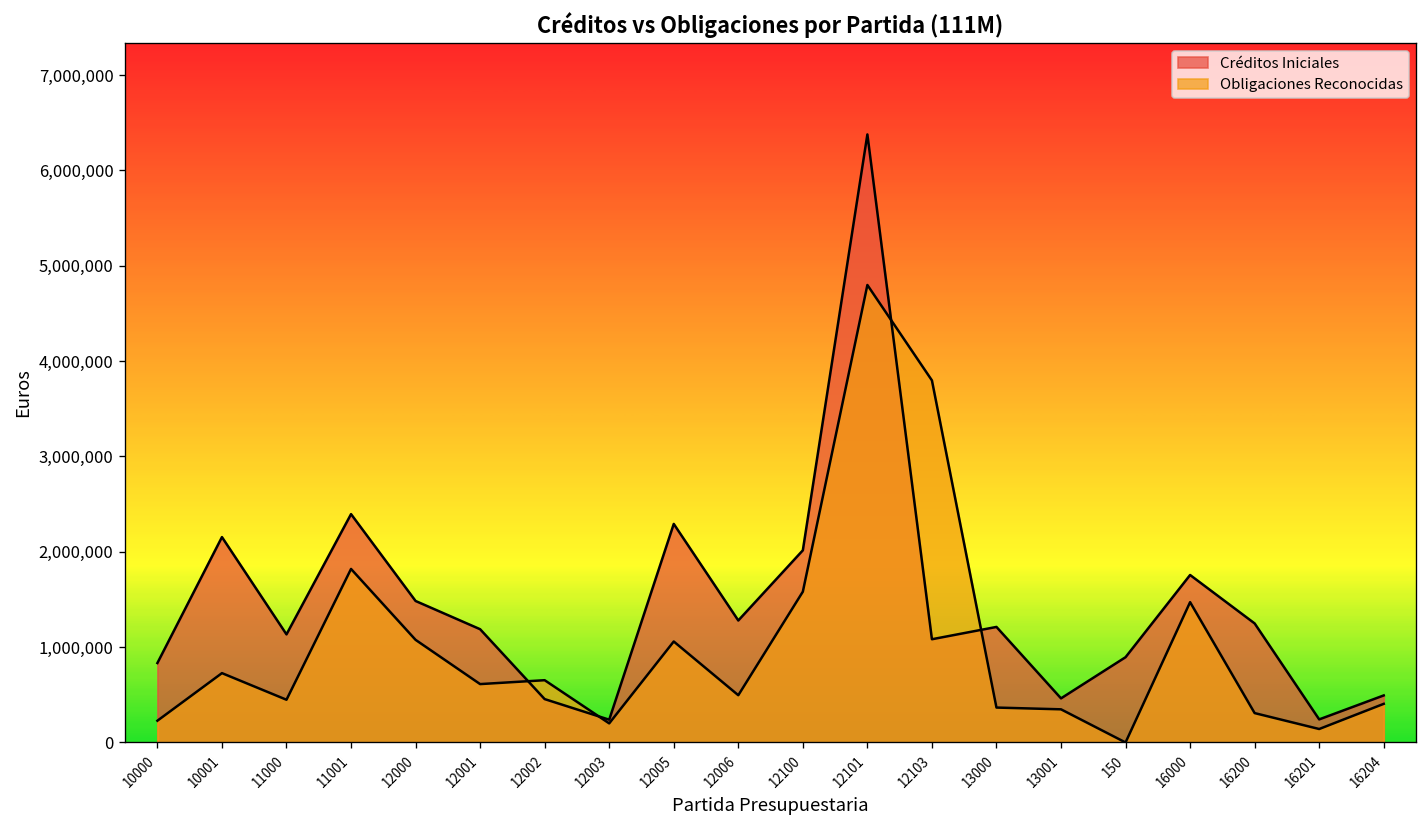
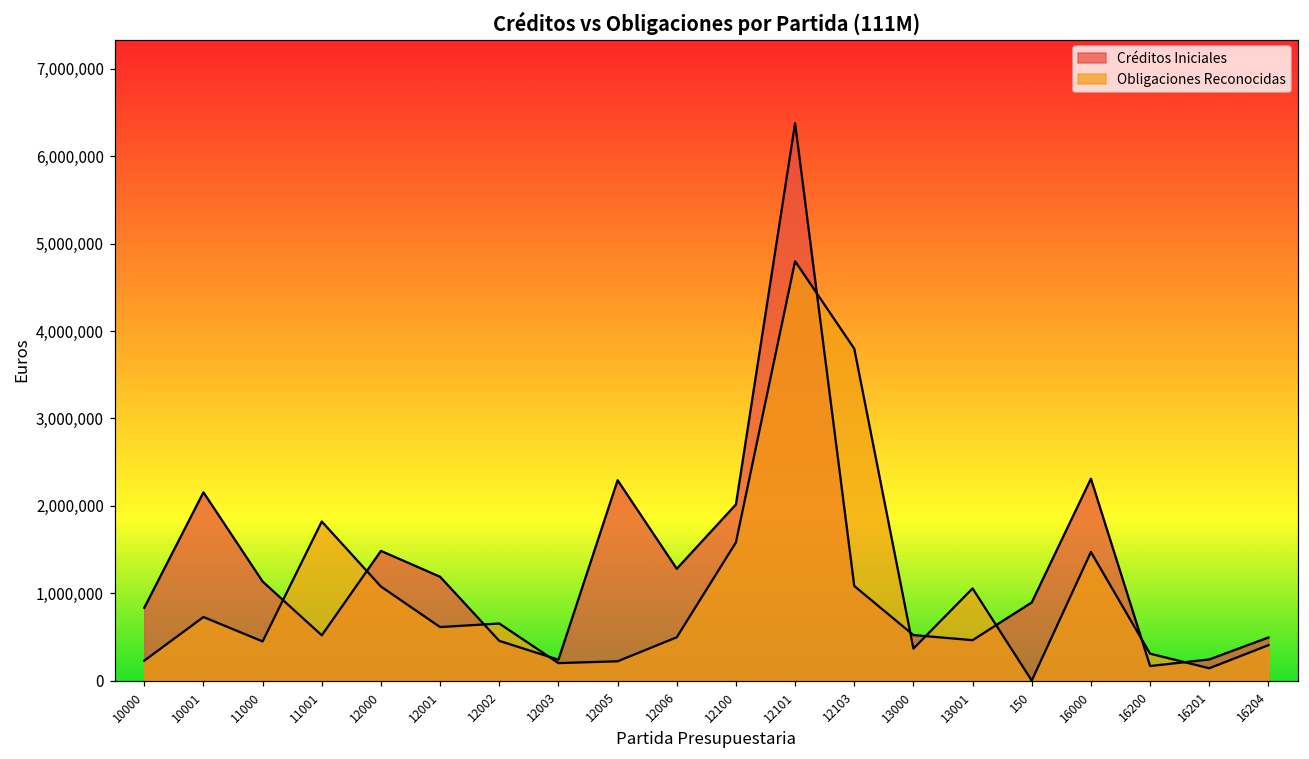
Créditos Iniciales, 11001: 2,400,000 -> 500,000
Obligaciones Reconocidas, 12005: 1,100,000 -> 200,000
Créditos Iniciales, 13000: 1,200,000 -> 500,000
Obligaciones Reconocidas, 13001: 300,000 -> 1,100,000
Créditos Iniciales, 16000: 1,800,000 -> 2,300,000
Créditos Iniciales, 16200: 1,200,000 -> 200,000
